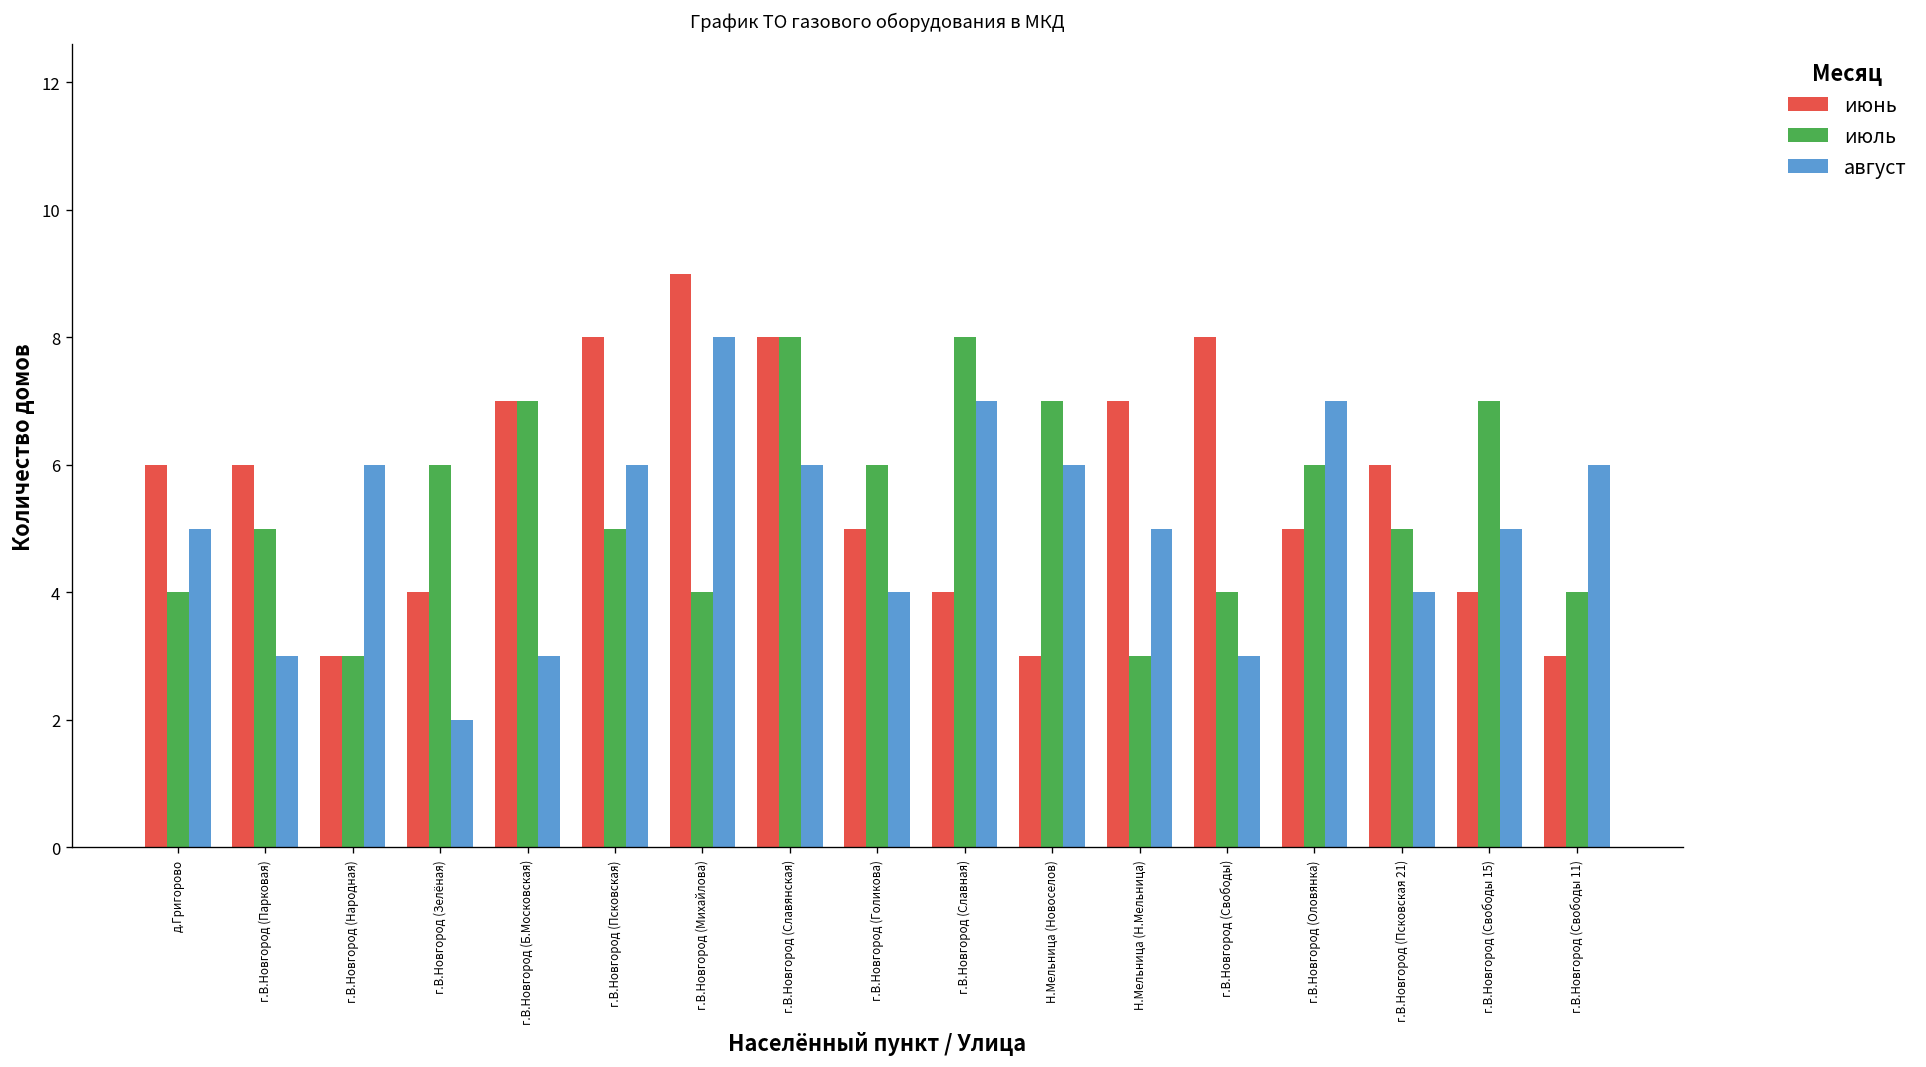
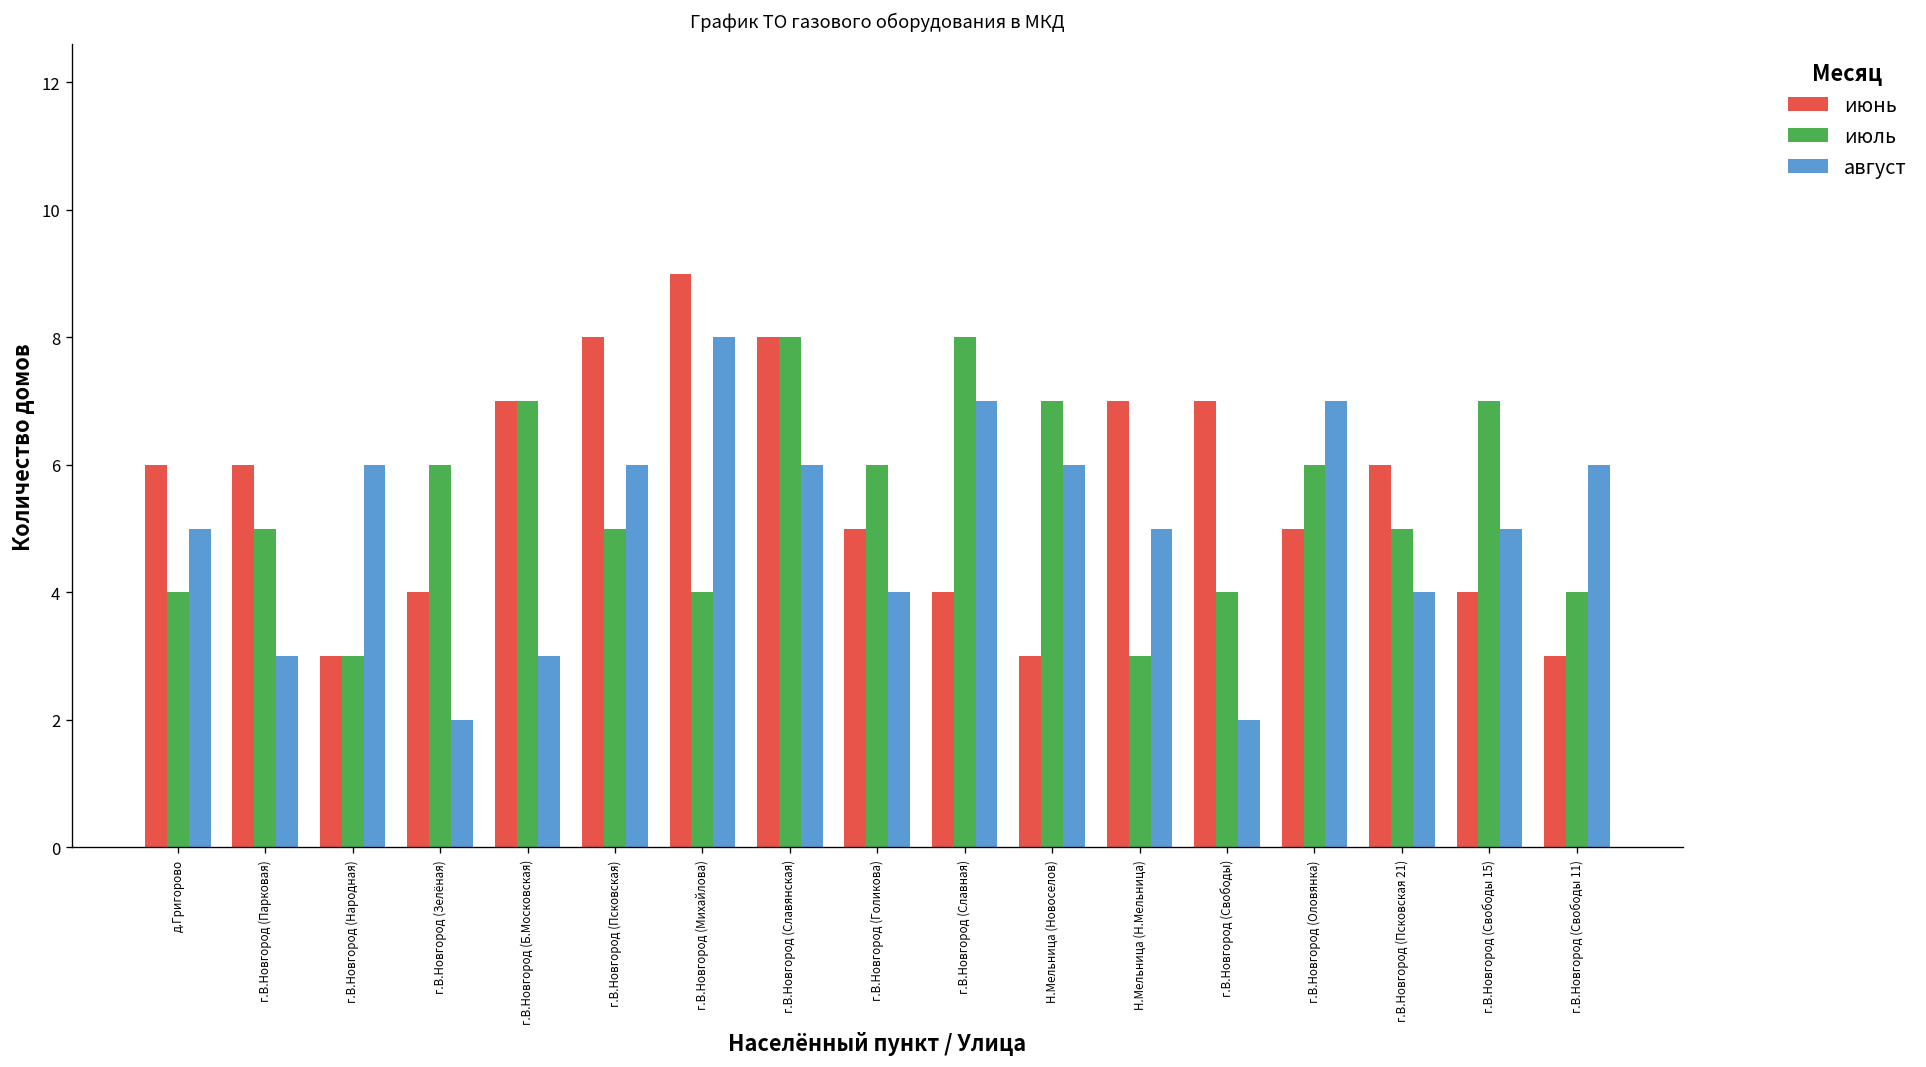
июнь, г.В.Новгород (Свободы): 8 -> 7
август, г.В.Новгород (Свободы): 3 -> 2
